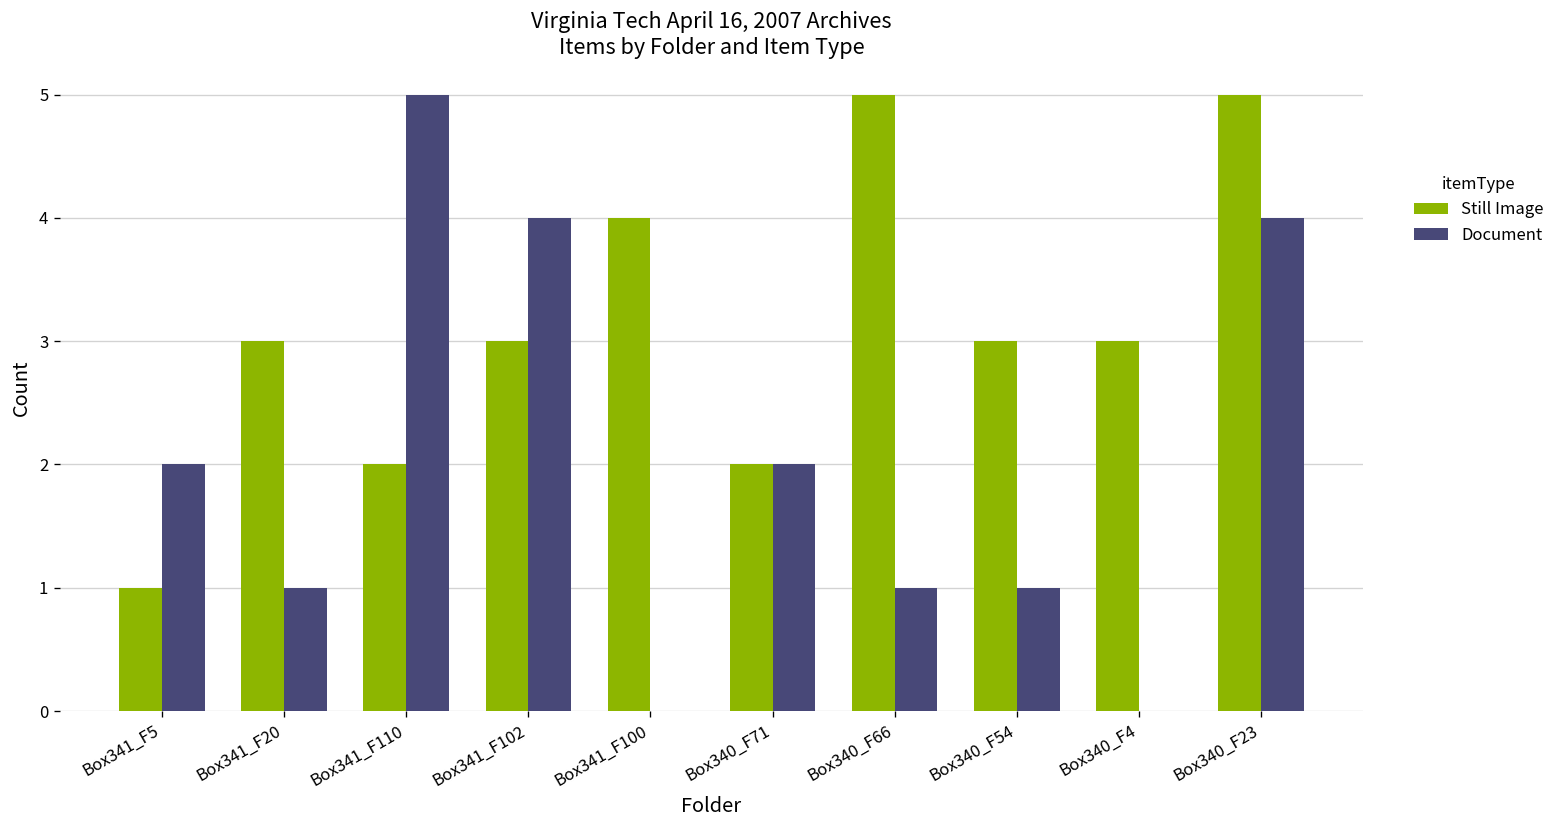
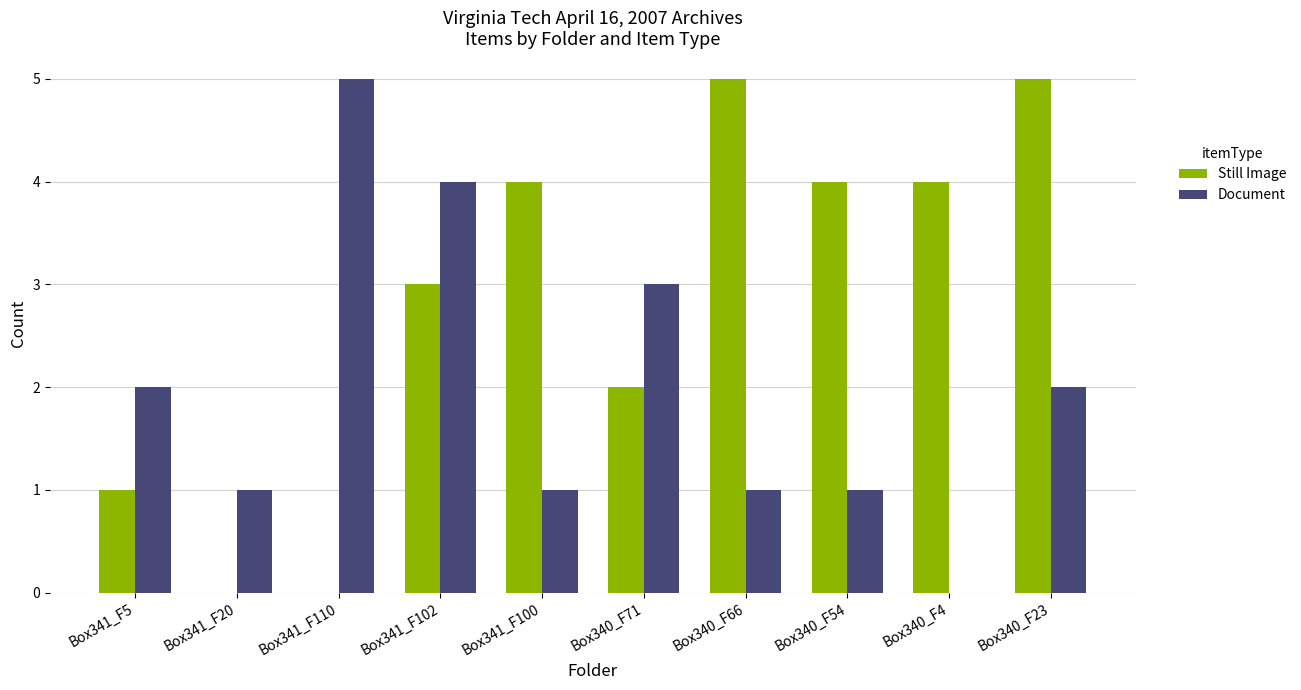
Still Image, Box341_F20: 3 -> 0
Still Image, Box341_F110: 2 -> 0
Document, Box341_F100: 0 -> 1
Document, Box340_F71: 2 -> 3
Still Image, Box340_F54: 3 -> 4
Still Image, Box340_F4: 3 -> 4
Document, Box340_F23: 4 -> 2
